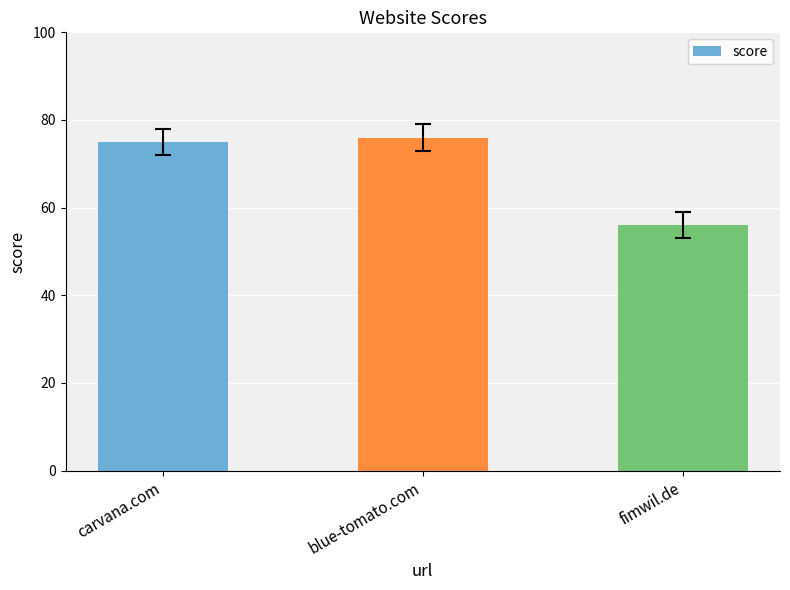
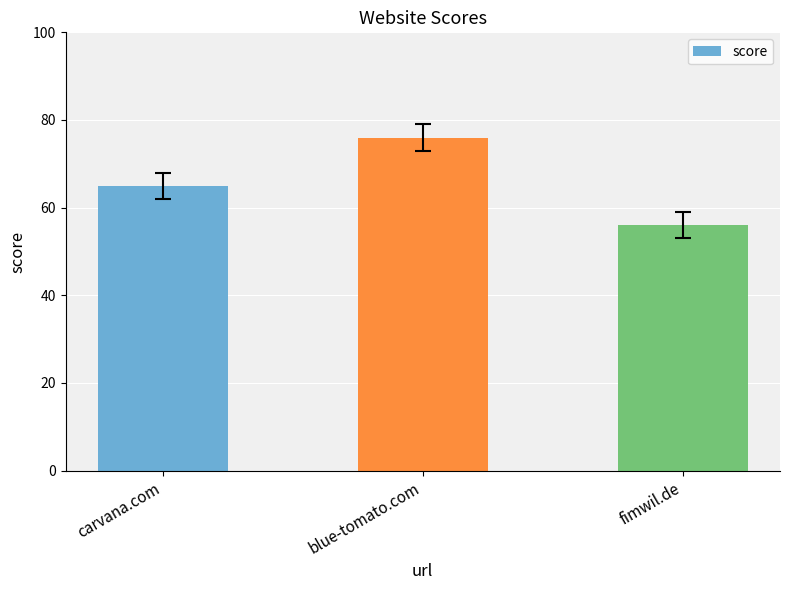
score, carvana.com: 75 -> 65
